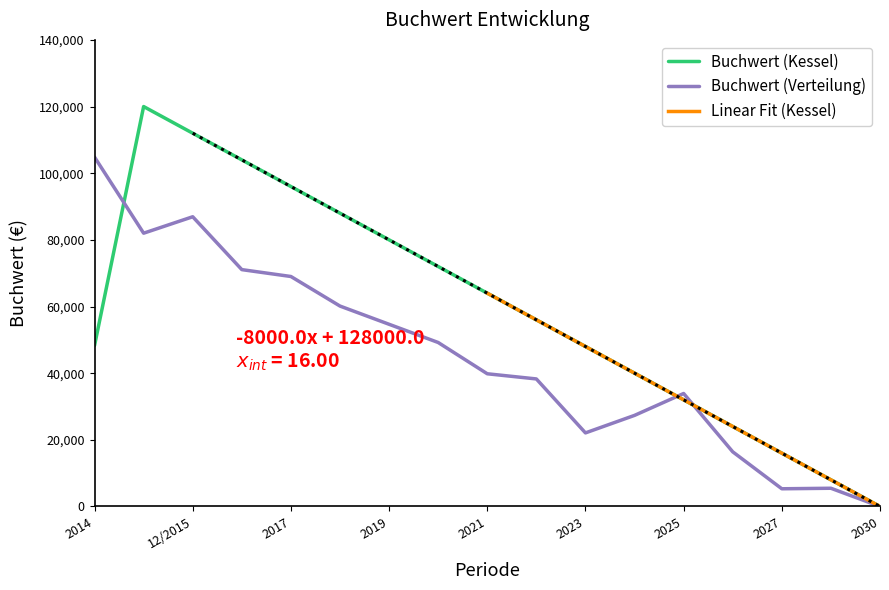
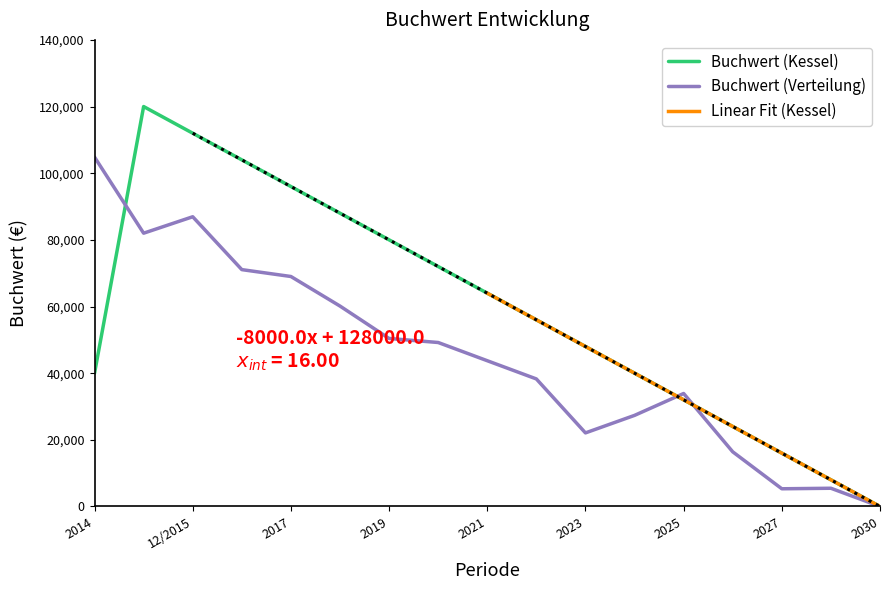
Buchwert (Kessel), 2014: 48,000 -> 40,000
Buchwert (Verteilung), 2019: 55,000 -> 50,000
Buchwert (Verteilung), 2021: 40,000 -> 44,000
